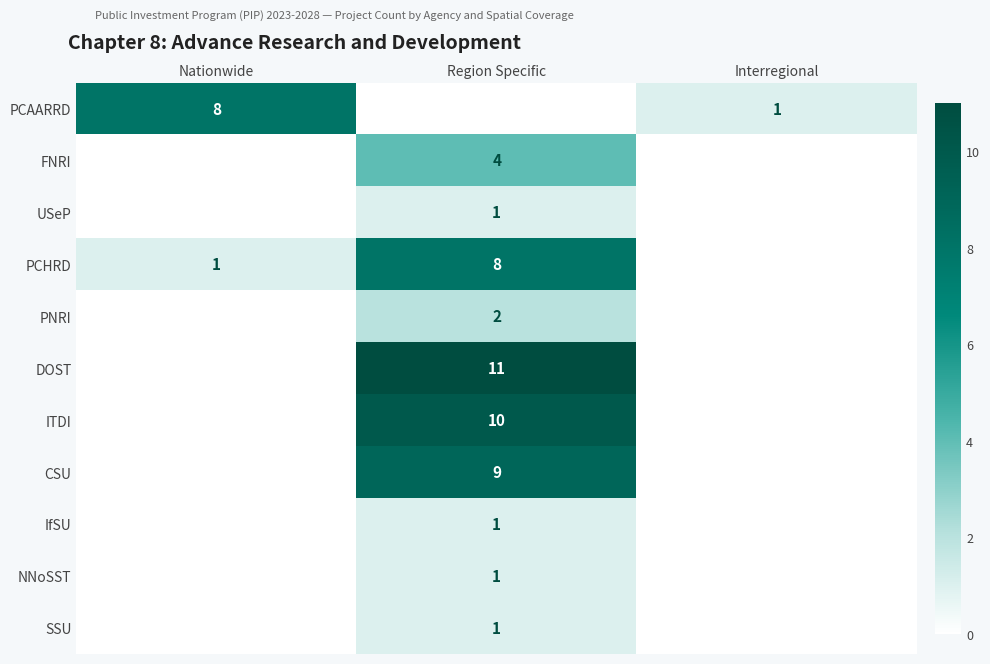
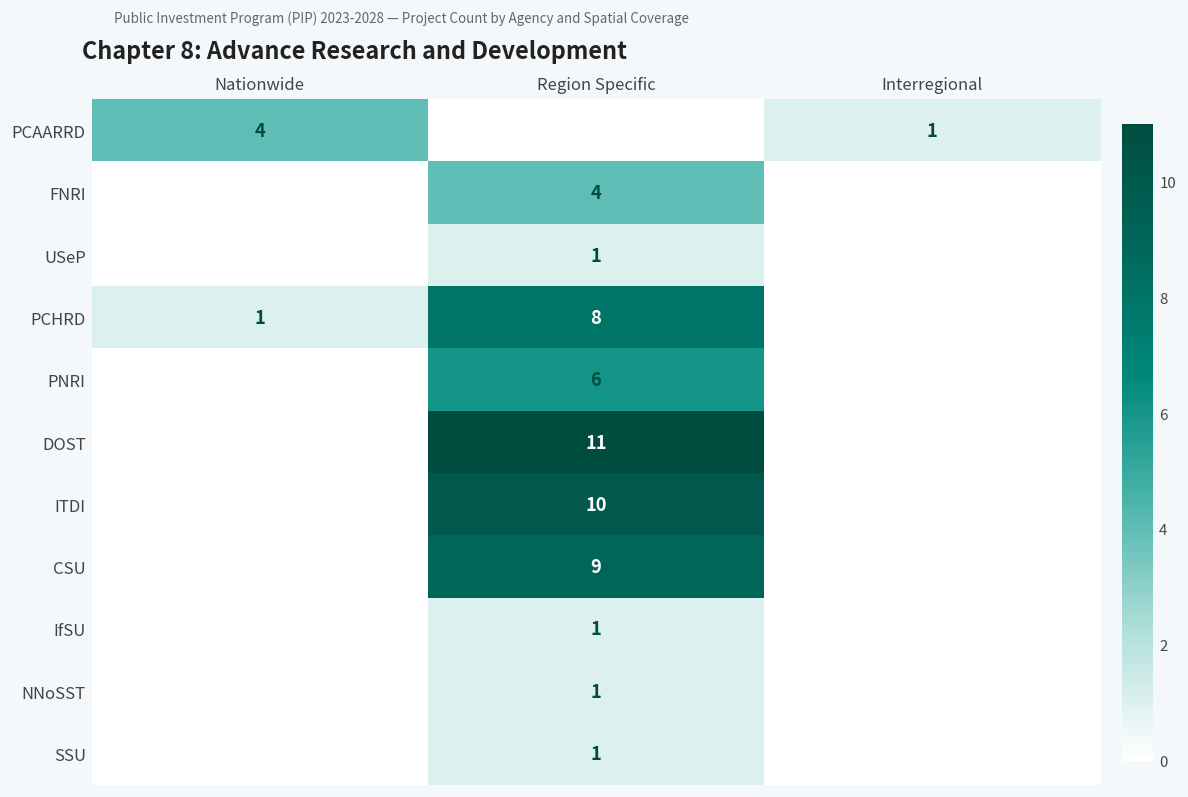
PCAARRD, Nationwide: 8 -> 4
PNRI, Region Specific: 2 -> 6
